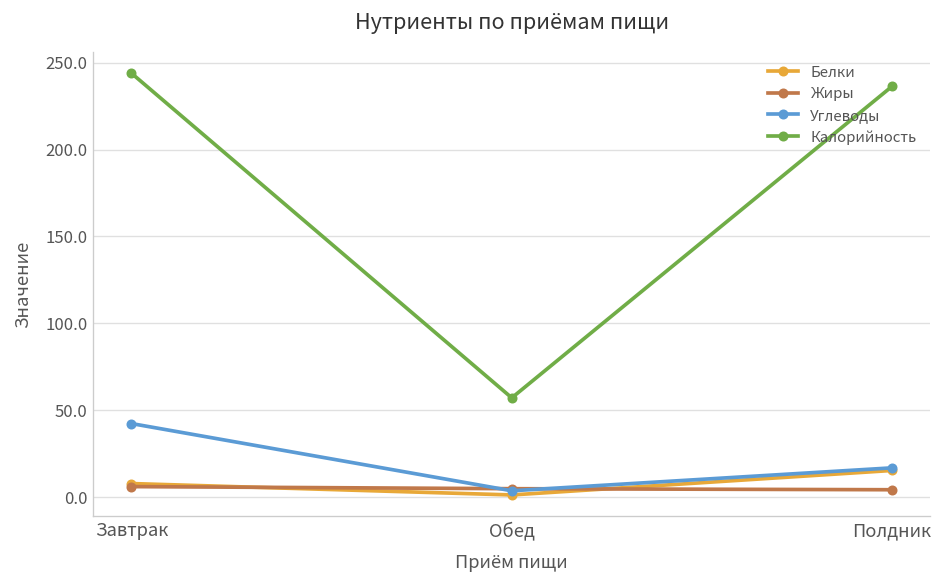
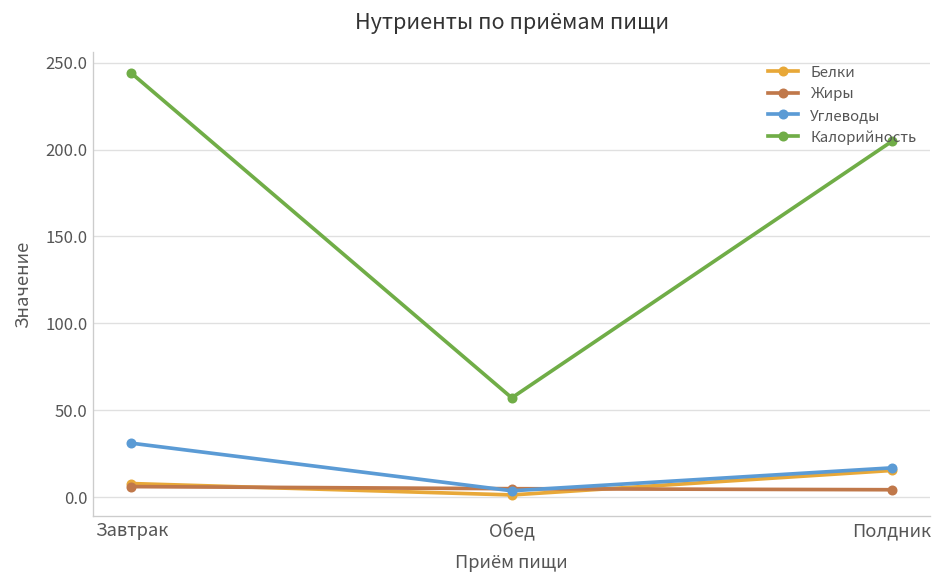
Углеводы, Завтрак: 42 -> 31
Калорийность, Полдник: 236 -> 205
